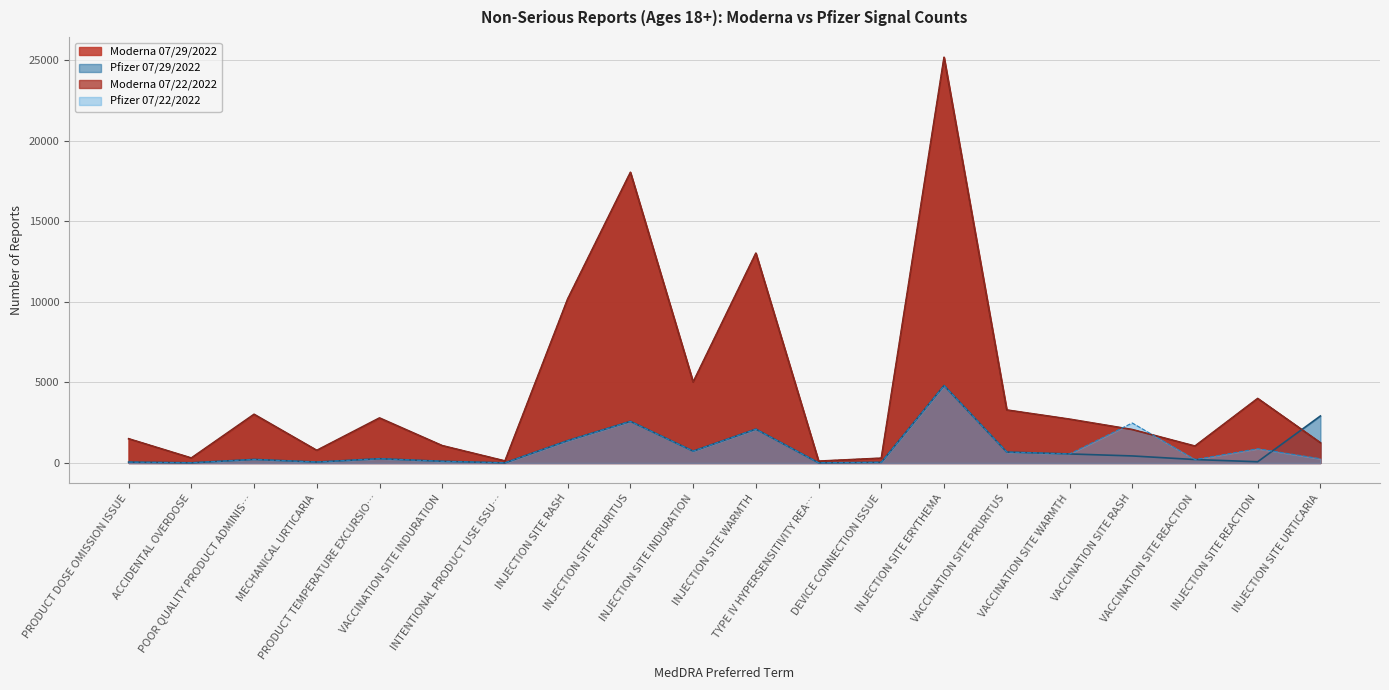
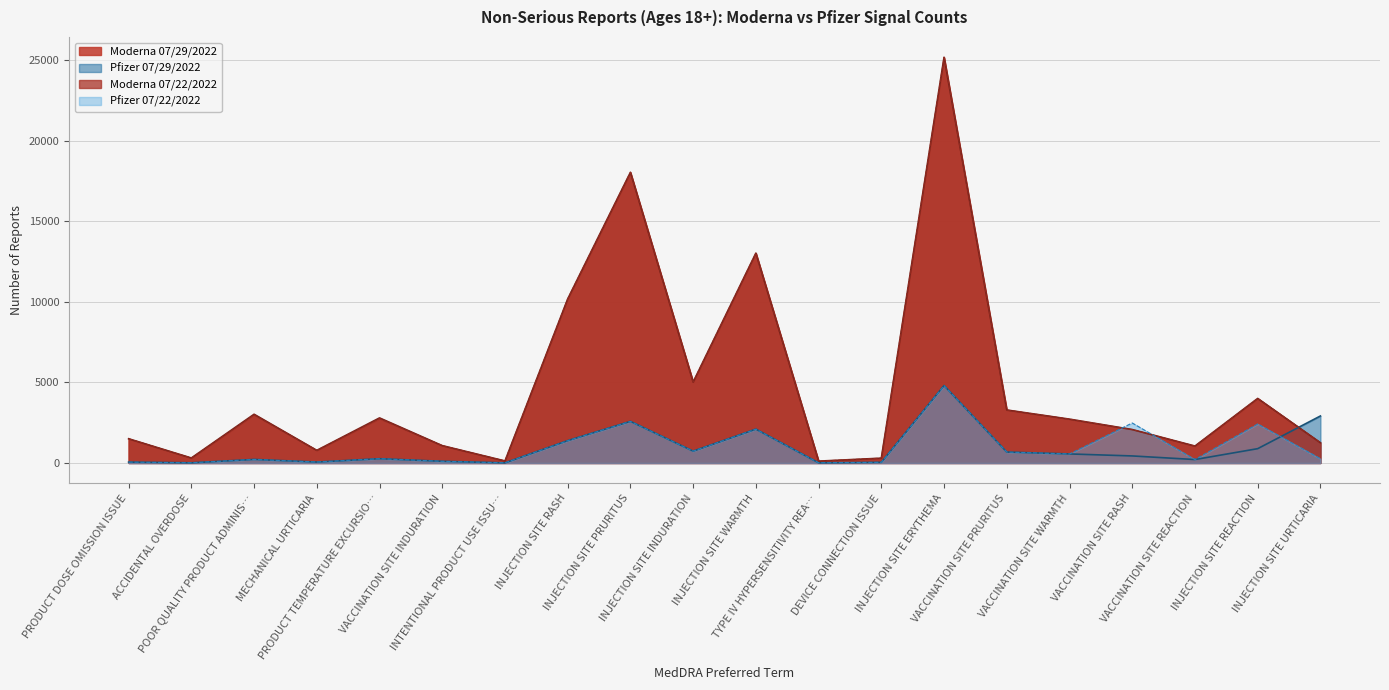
Pfizer 07/29/2022, INJECTION SITE REACTION: 100 -> 900
Pfizer 07/22/2022, INJECTION SITE REACTION: 900 -> 2400
